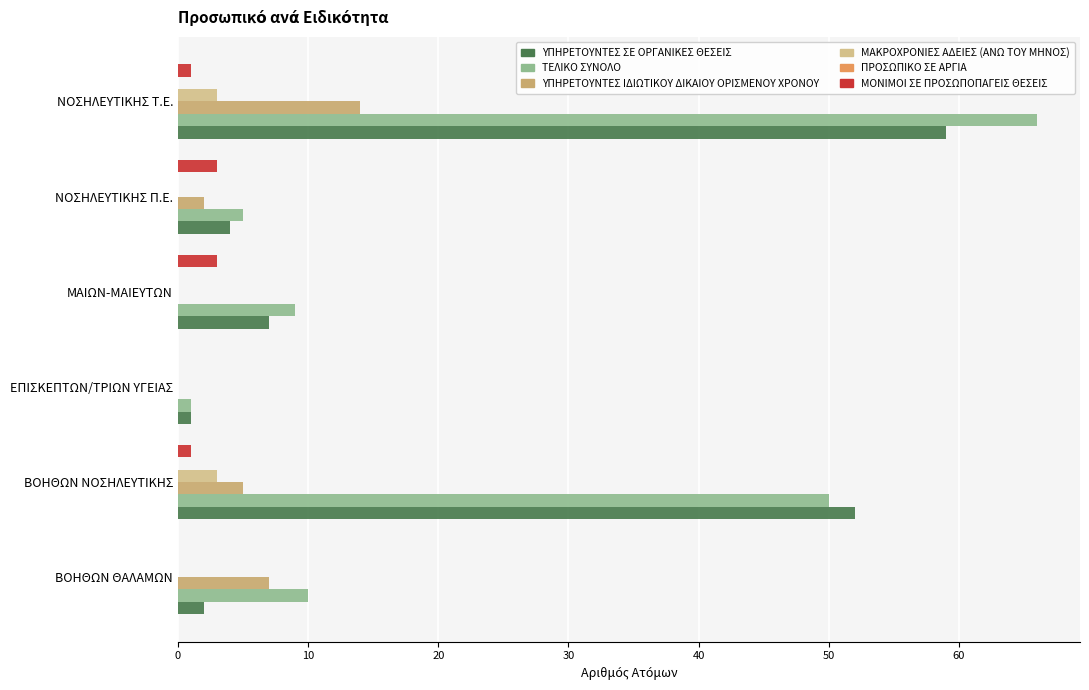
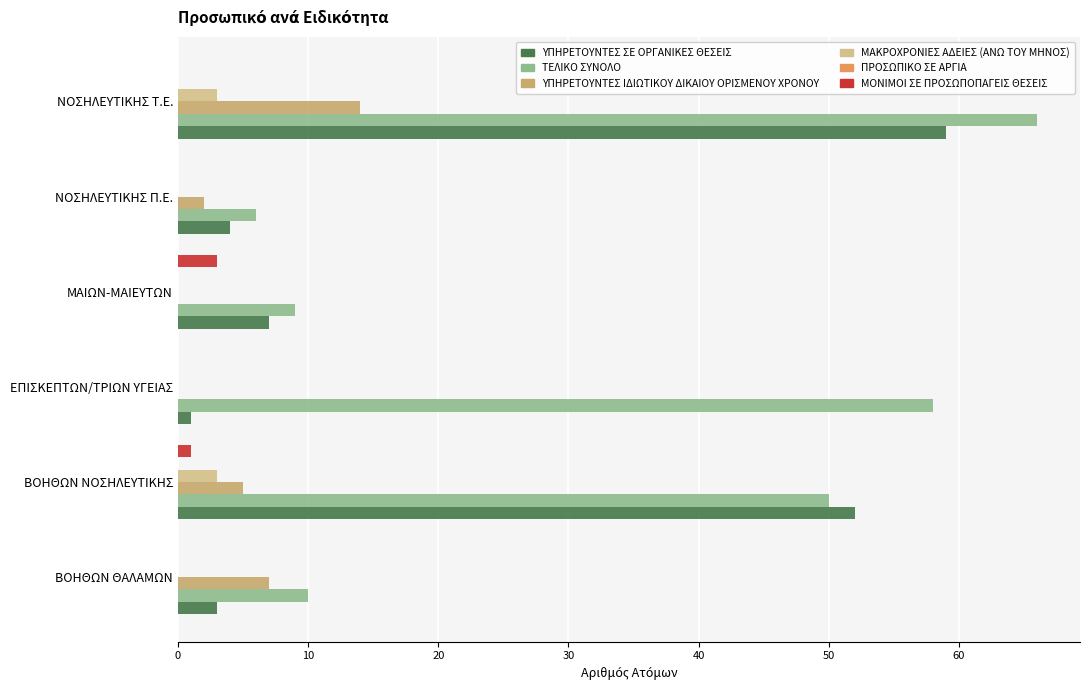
ΜΟΝΙΜΟΙ ΣΕ ΠΡΟΣΩΠΟΠΑΓΕΙΣ ΘΕΣΕΙΣ, ΝΟΣΗΛΕΥΤΙΚΗΣ Τ.Ε.: 1 -> 0
ΜΟΝΙΜΟΙ ΣΕ ΠΡΟΣΩΠΟΠΑΓΕΙΣ ΘΕΣΕΙΣ, ΝΟΣΗΛΕΥΤΙΚΗΣ Π.Ε.: 3 -> 0
ΤΕΛΙΚΟ ΣΥΝΟΛΟ, ΝΟΣΗΛΕΥΤΙΚΗΣ Π.Ε.: 5 -> 6
ΤΕΛΙΚΟ ΣΥΝΟΛΟ, ΕΠΙΣΚΕΠΤΩΝ/ΤΡΙΩΝ ΥΓΕΙΑΣ: 1 -> 58
ΥΠΗΡΕΤΟΥΝΤΕΣ ΣΕ ΟΡΓΑΝΙΚΕΣ ΘΕΣΕΙΣ, ΒΟΗΘΩΝ ΘΑΛΑΜΩΝ: 2 -> 3
